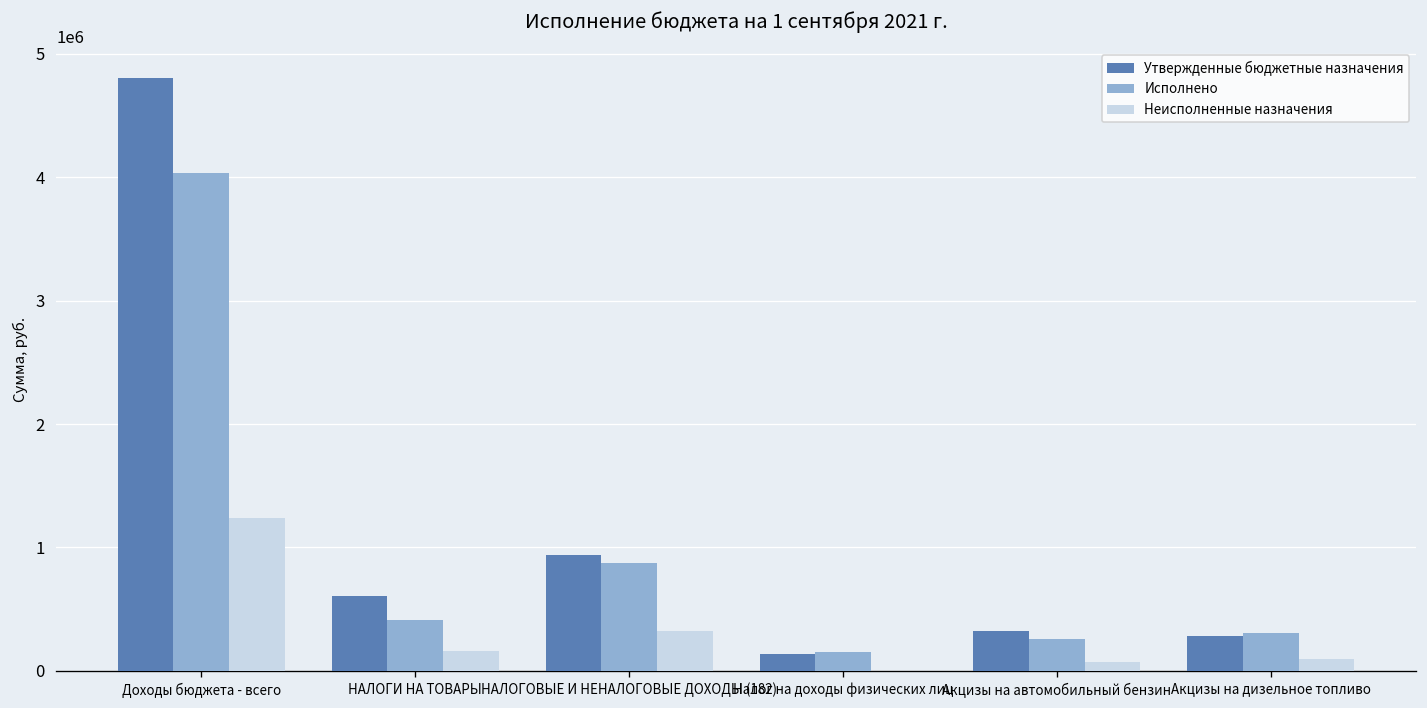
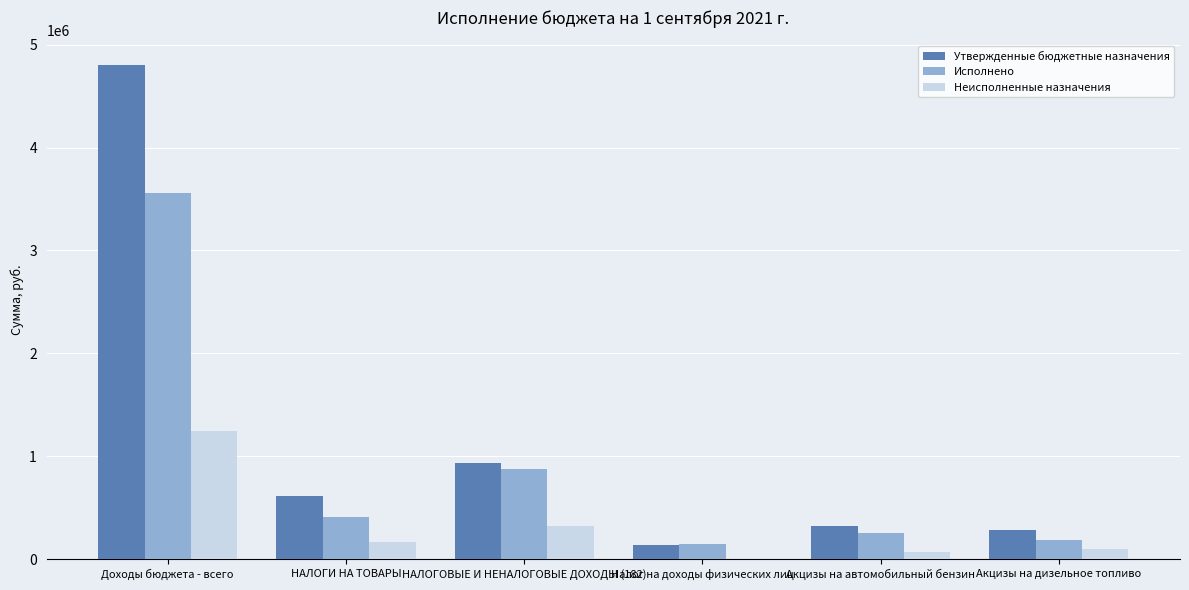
Исполнено, Доходы бюджета - всего: 4030000 -> 3560000
Исполнено, Акцизы на дизельное топливо: 310000 -> 190000
